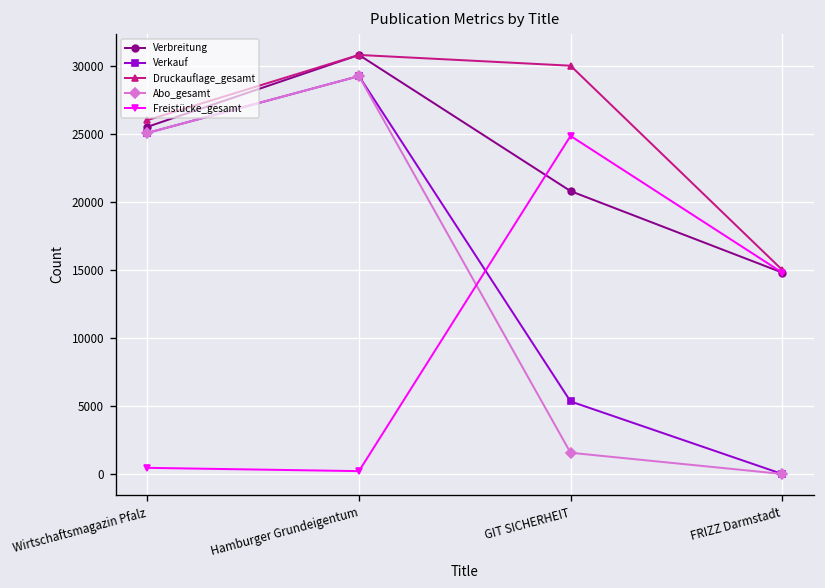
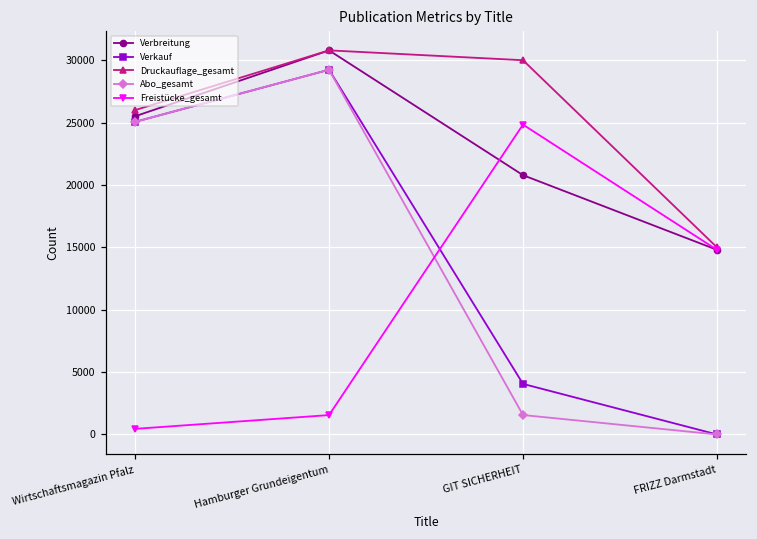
Freistücke_gesamt, Hamburger Grundeigentum: 200 -> 1600
Verkauf, GIT SICHERHEIT: 5300 -> 4100
